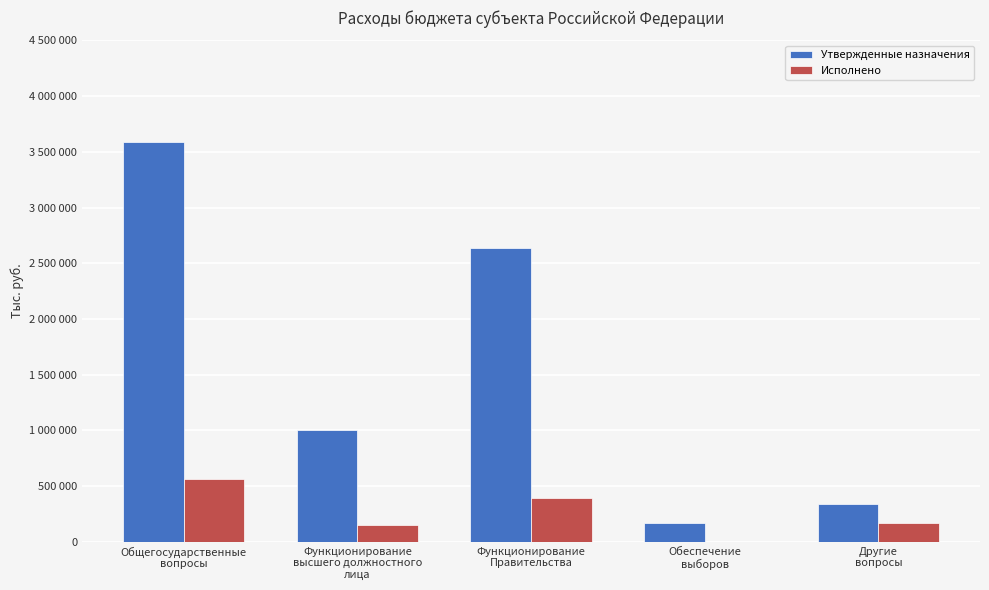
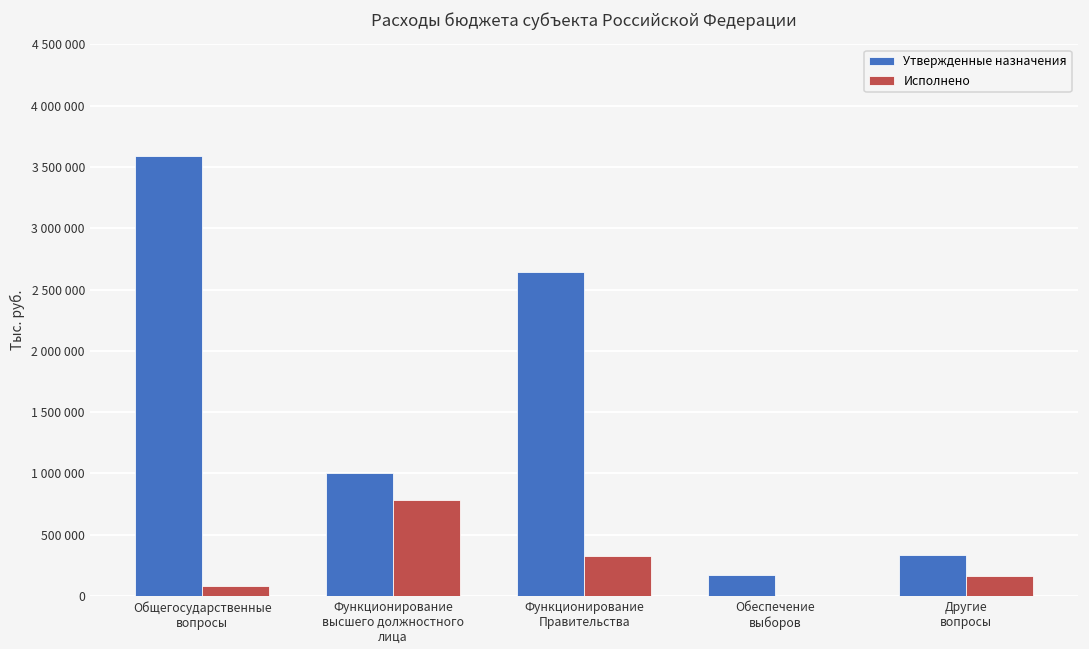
Исполнено, Общегосударственные вопросы: 560000 -> 80000
Исполнено, Функционирование высшего должностного лица: 150000 -> 790000
Исполнено, Функционирование Правительства: 400000 -> 320000
